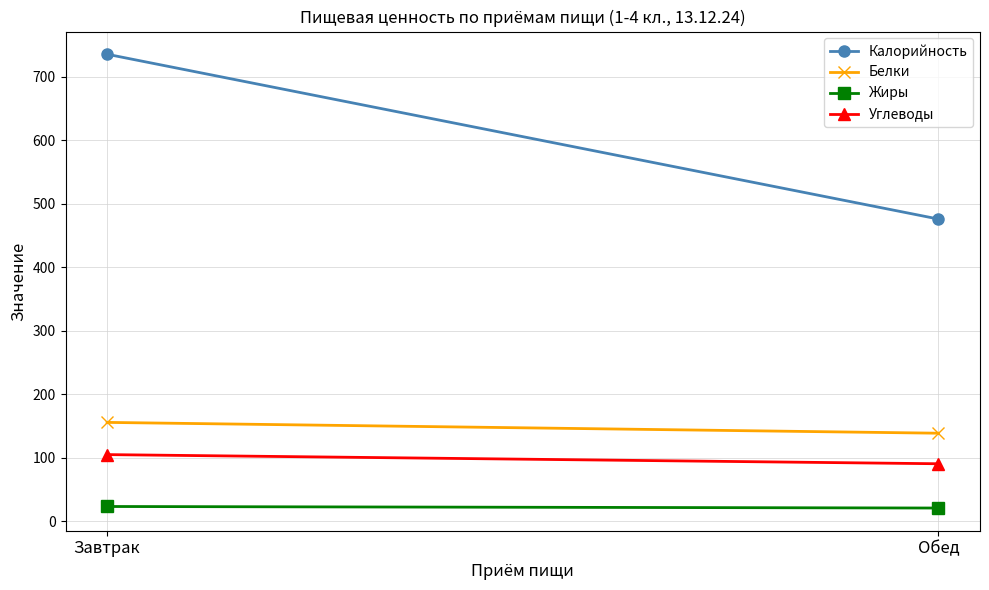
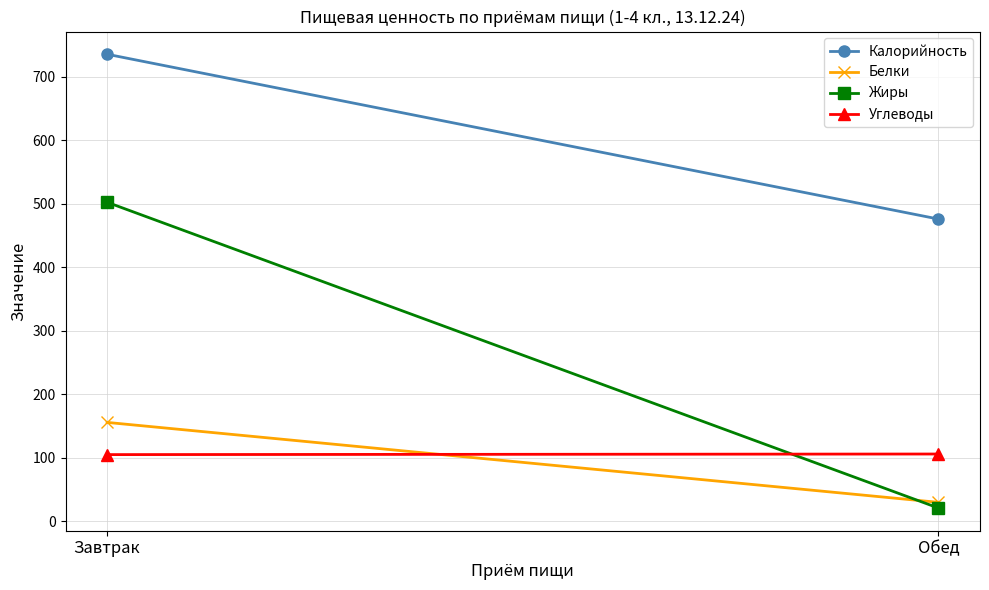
Жиры, Завтрак: 20 -> 500
Белки, Обед: 140 -> 30
Углеводы, Обед: 90 -> 110
